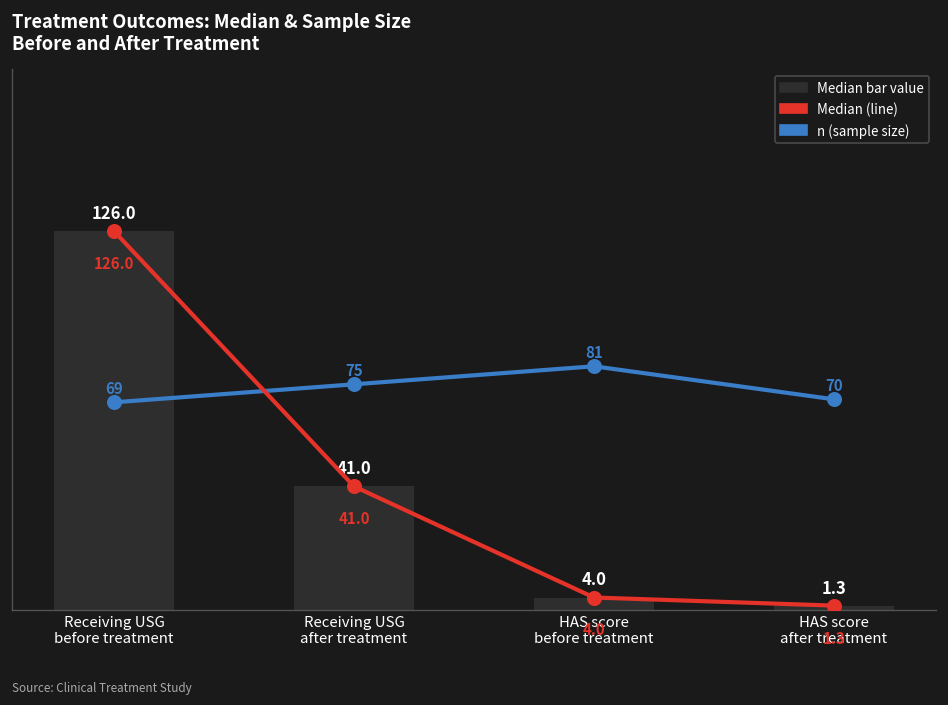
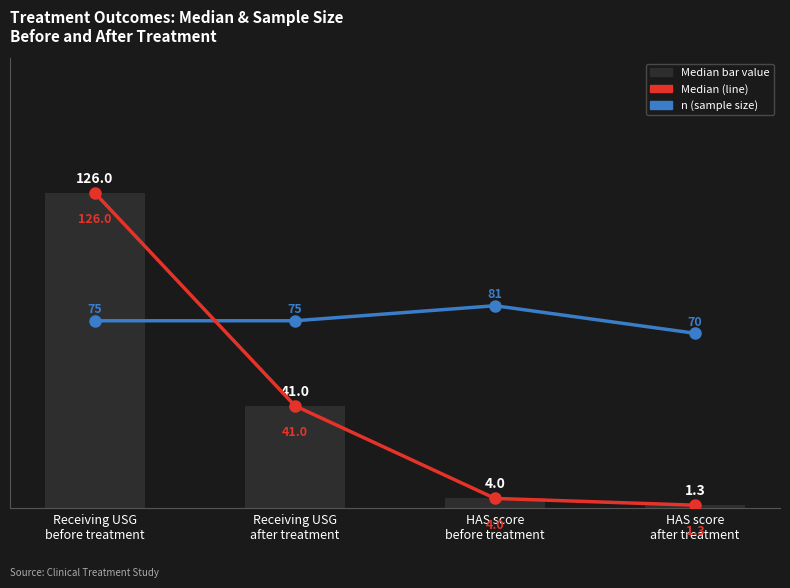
n (sample size), Receiving USG before treatment: 69 -> 75
